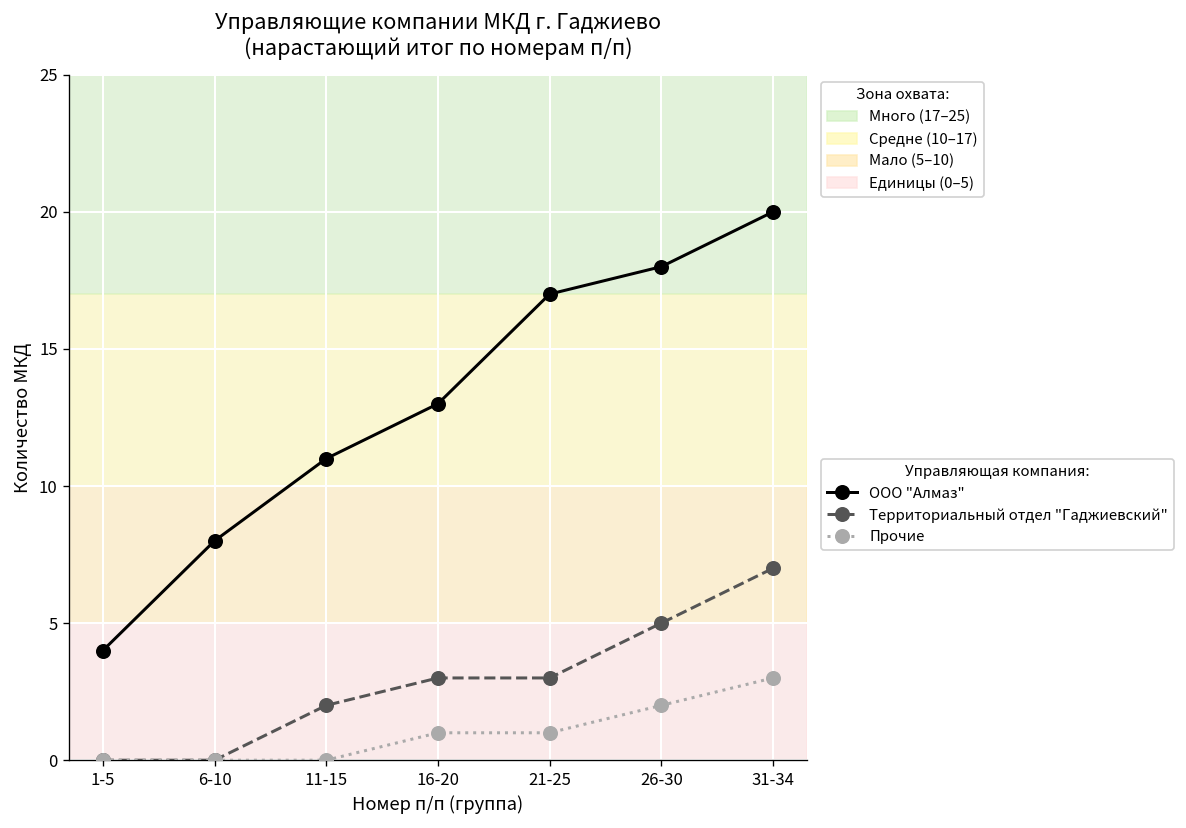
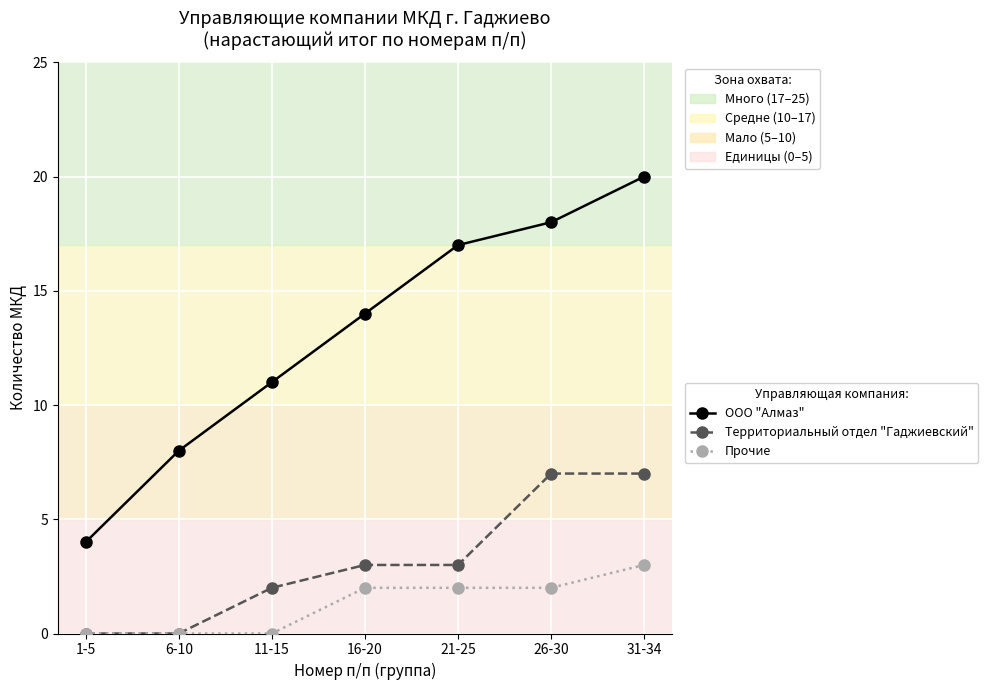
ООО "Алмаз", 16-20: 13 -> 14
Прочие, 16-20: 1 -> 2
Прочие, 21-25: 1 -> 2
Территориальный отдел "Гаджиевский", 26-30: 5 -> 7
